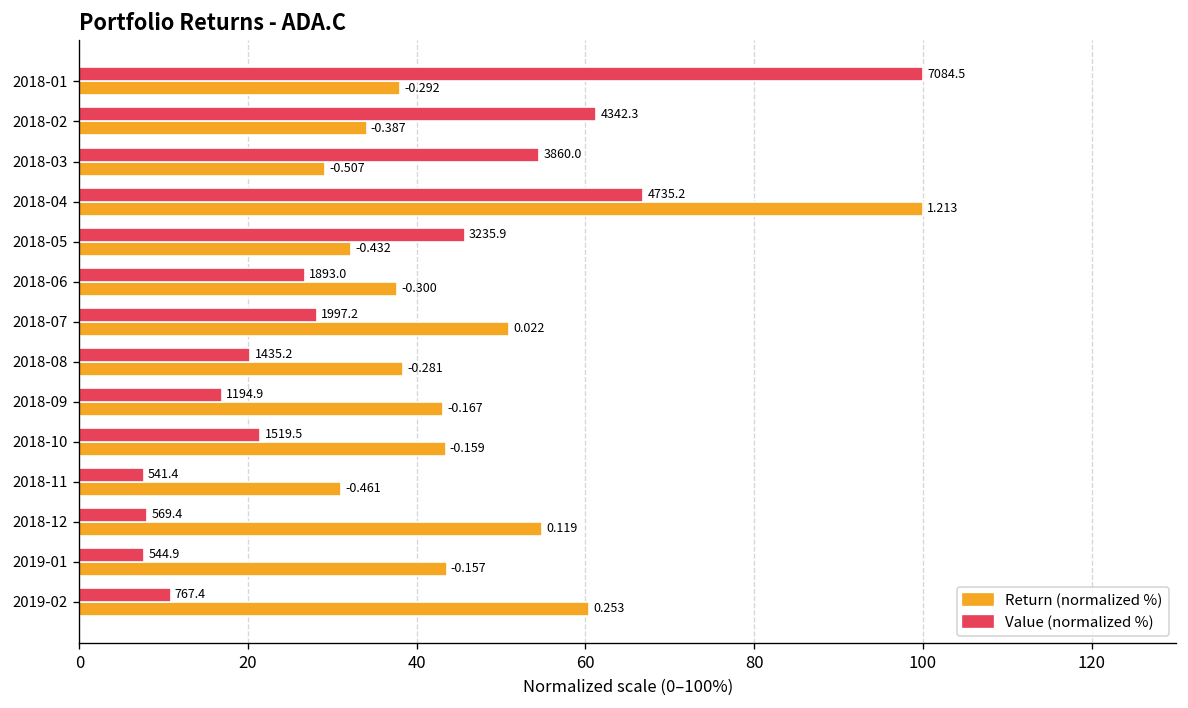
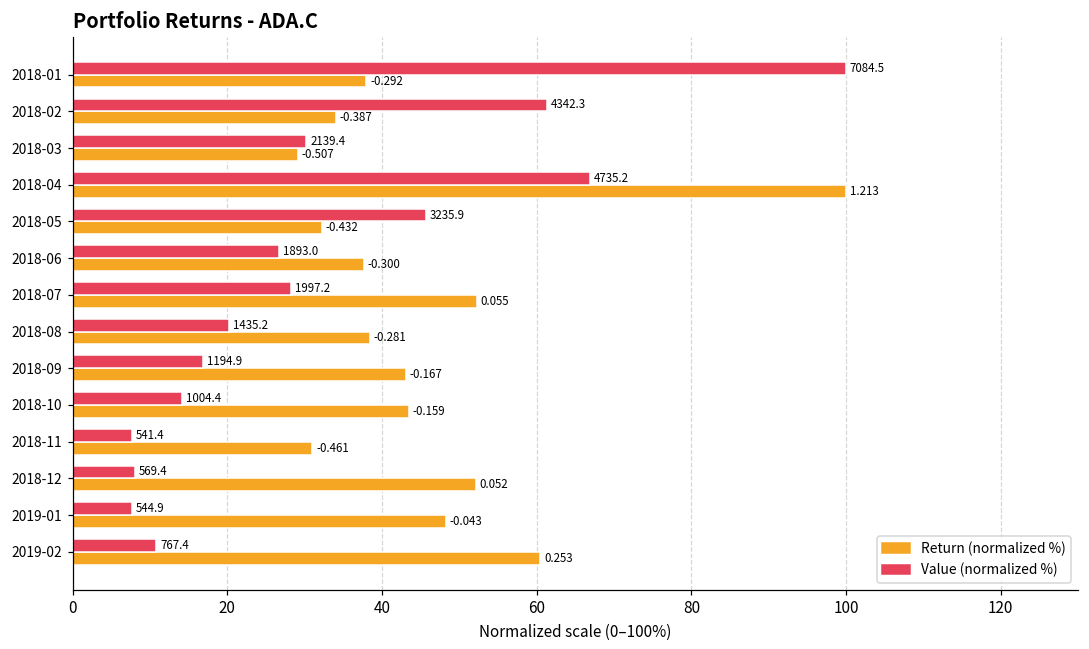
Value (normalized %), 2018-03: 3860.0 -> 2139.4
Return (normalized %), 2018-07: 0.022 -> 0.055
Value (normalized %), 2018-10: 1519.5 -> 1004.4
Return (normalized %), 2018-12: 0.119 -> 0.052
Return (normalized %), 2019-01: -0.157 -> -0.043
